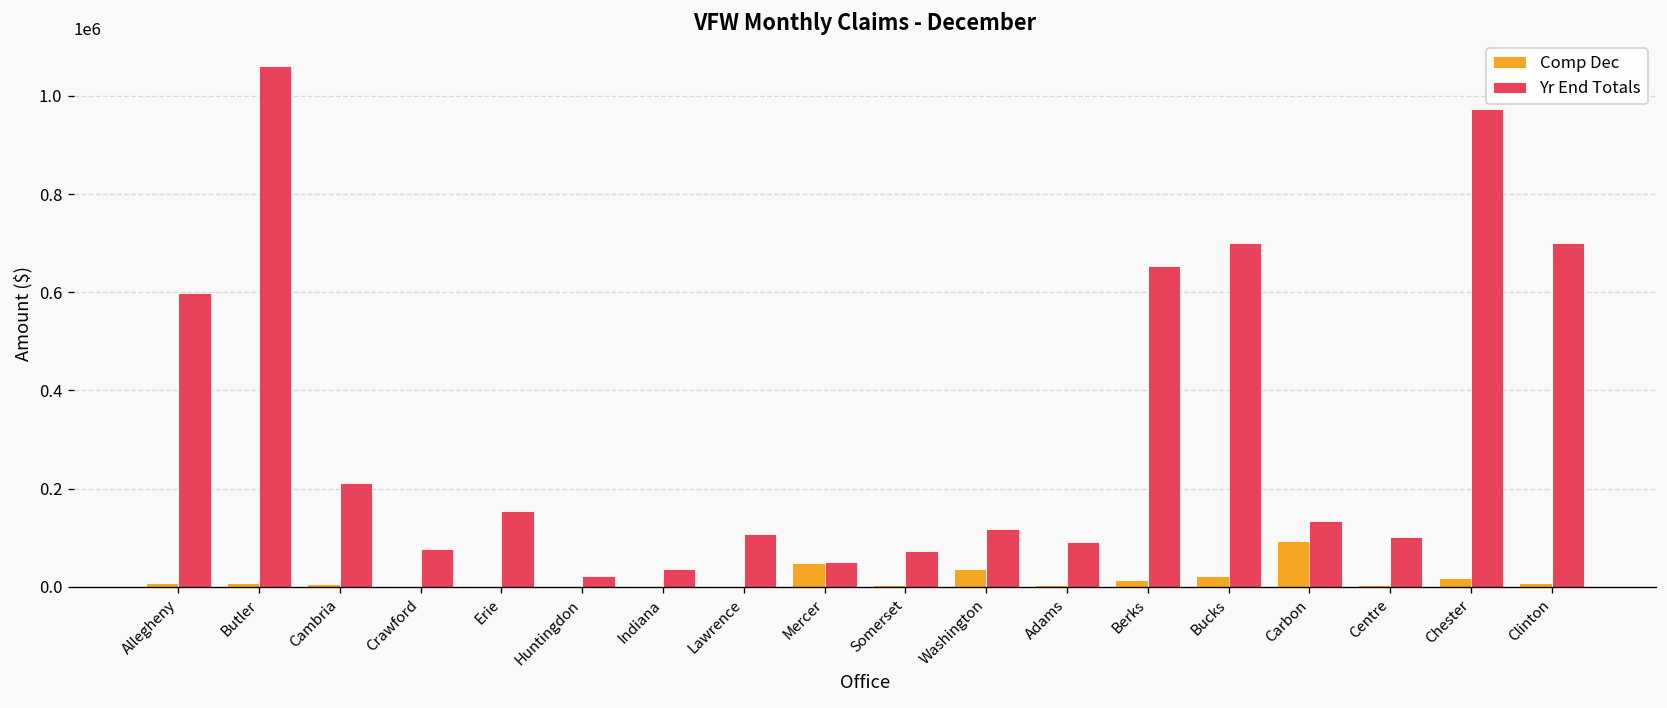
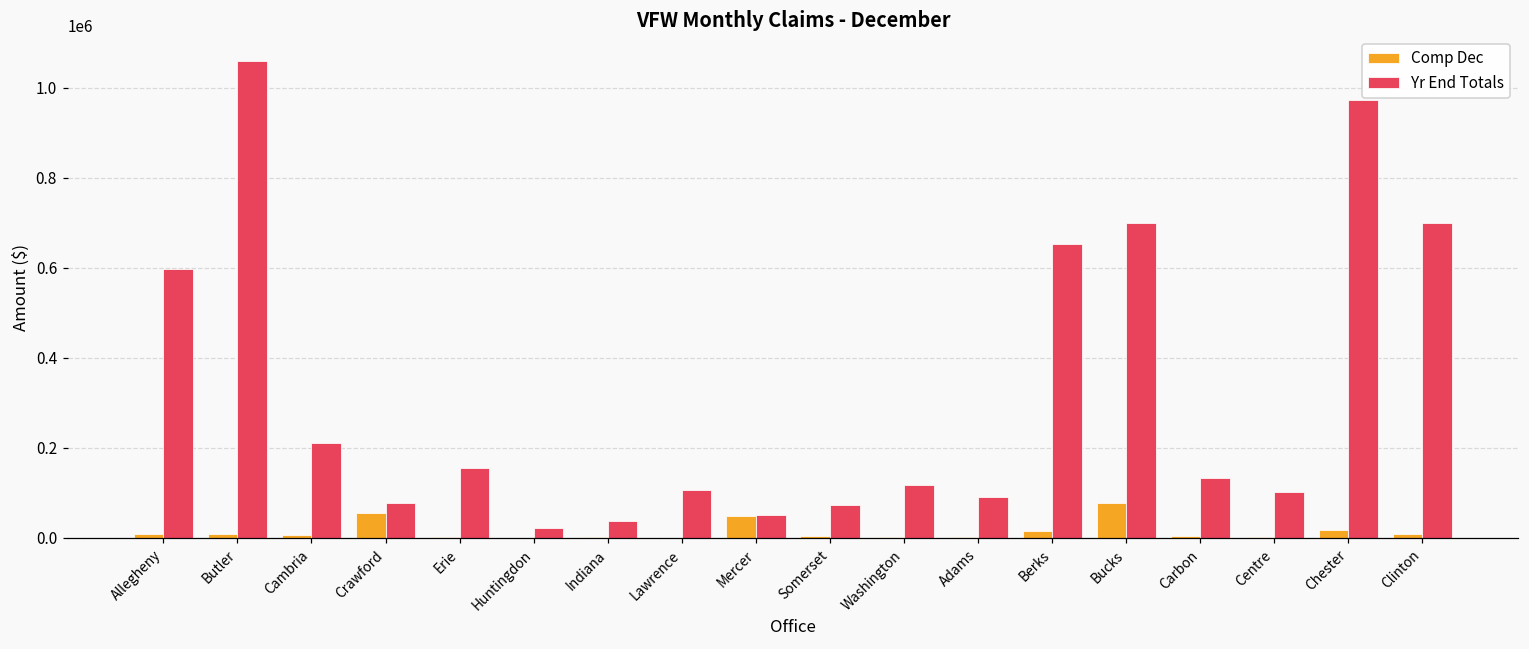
Comp Dec, Crawford: 0 -> 50000
Comp Dec, Washington: 40000 -> 0
Comp Dec, Bucks: 20000 -> 80000
Comp Dec, Carbon: 90000 -> 0
